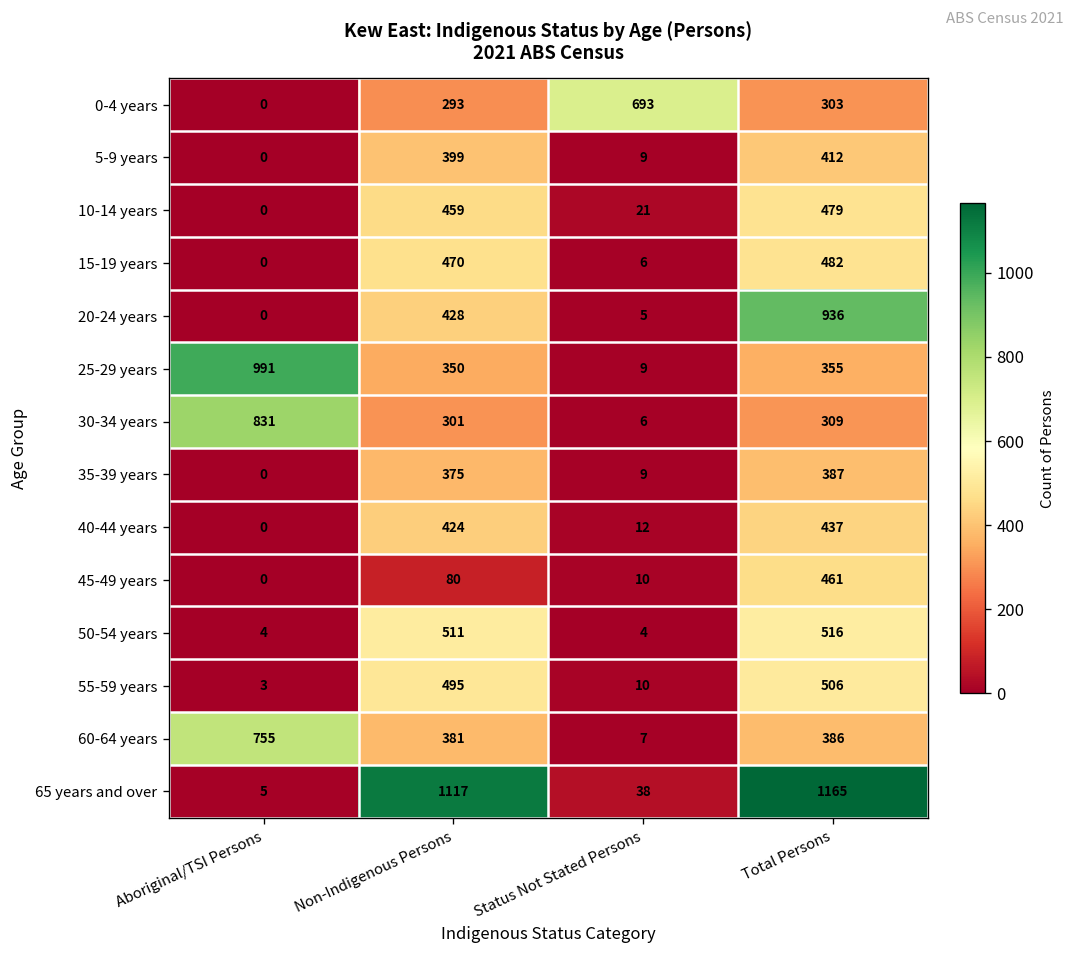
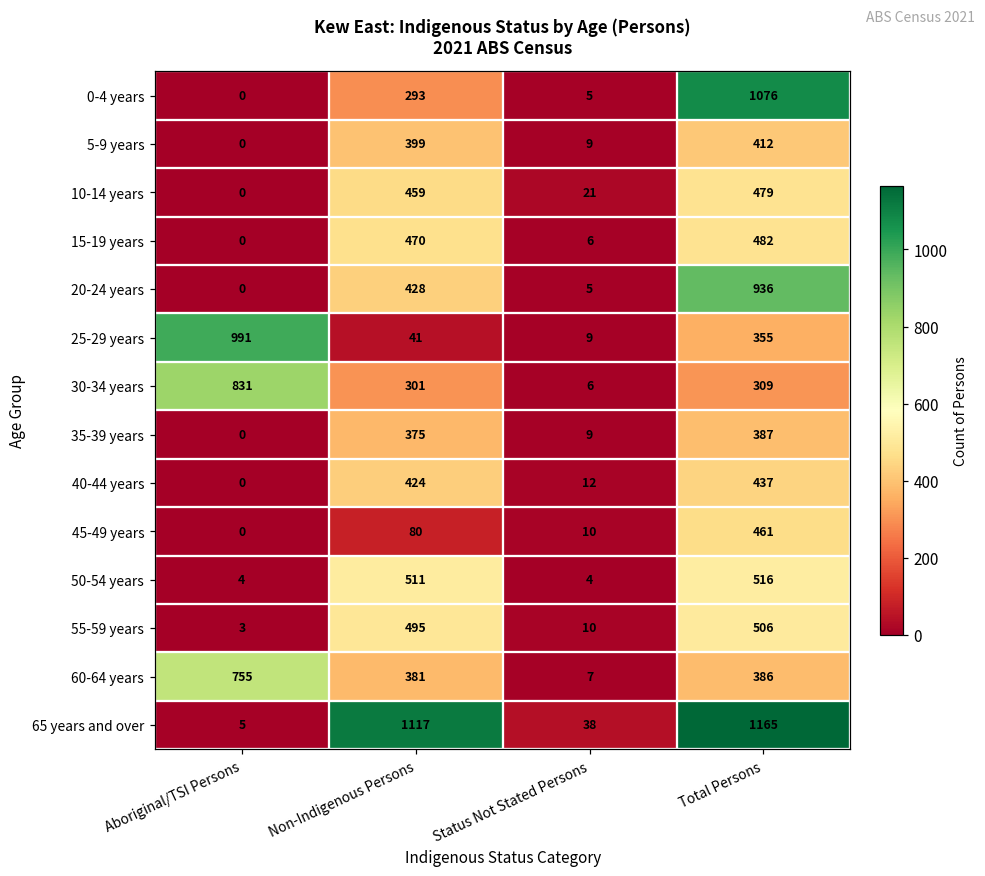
0-4 years, Status Not Stated Persons: 693 -> 5
0-4 years, Total Persons: 303 -> 1076
25-29 years, Non-Indigenous Persons: 350 -> 41
